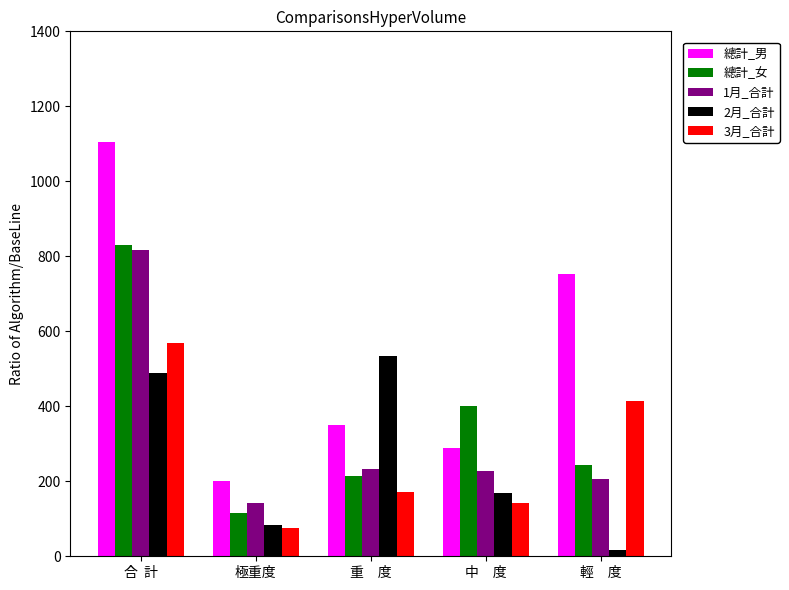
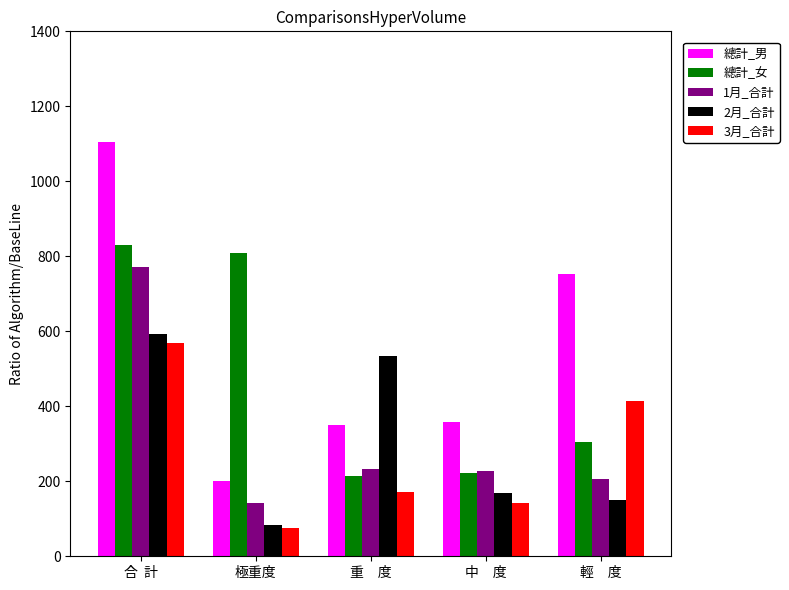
1月_合計, 合 計: 820 -> 770
2月_合計, 合 計: 490 -> 590
總計_女, 極重度: 120 -> 810
總計_男, 中 度: 290 -> 360
總計_女, 中 度: 400 -> 220
總計_女, 輕 度: 240 -> 300
2月_合計, 輕 度: 20 -> 150
